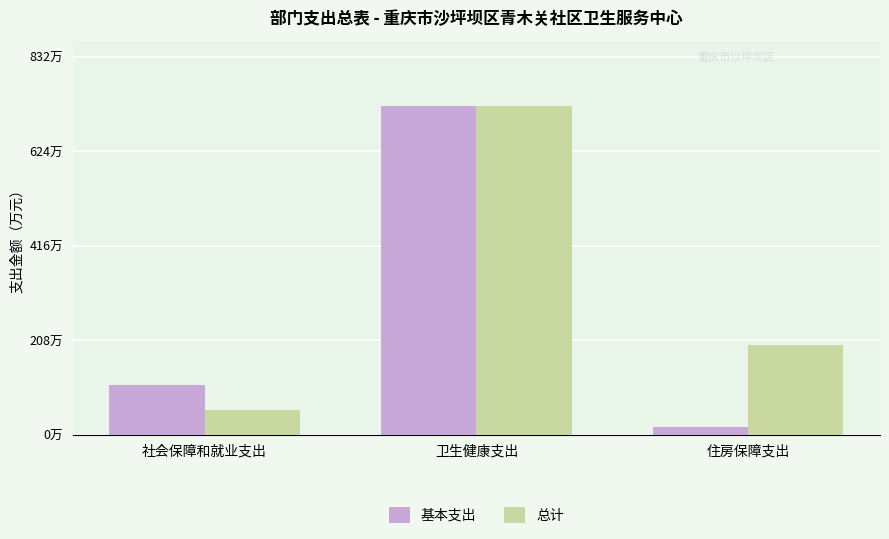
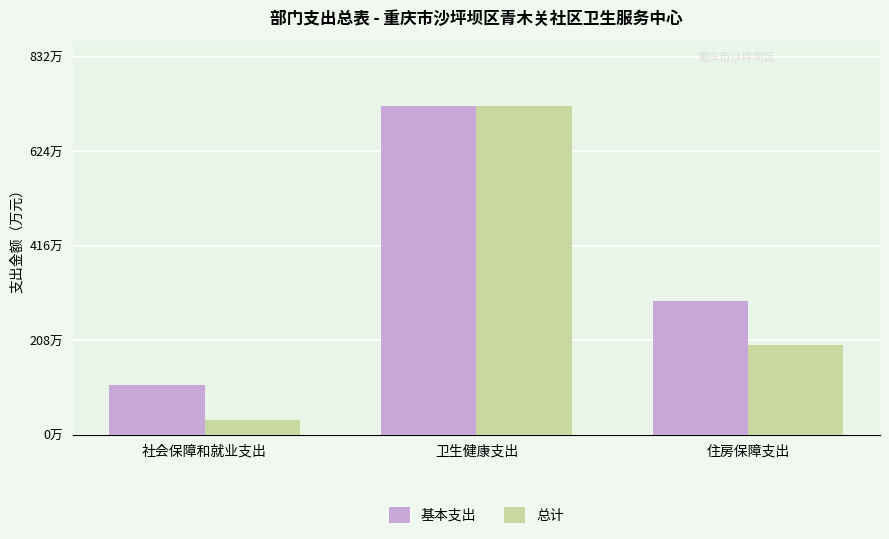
总计, 社会保障和就业支出: 60万 -> 30万
基本支出, 住房保障支出: 20万 -> 300万
